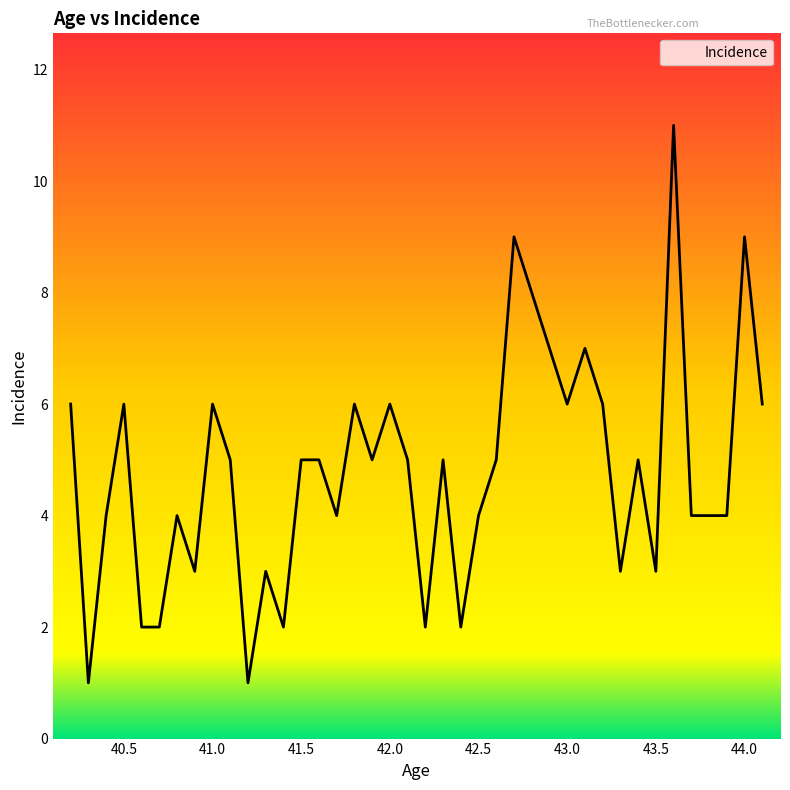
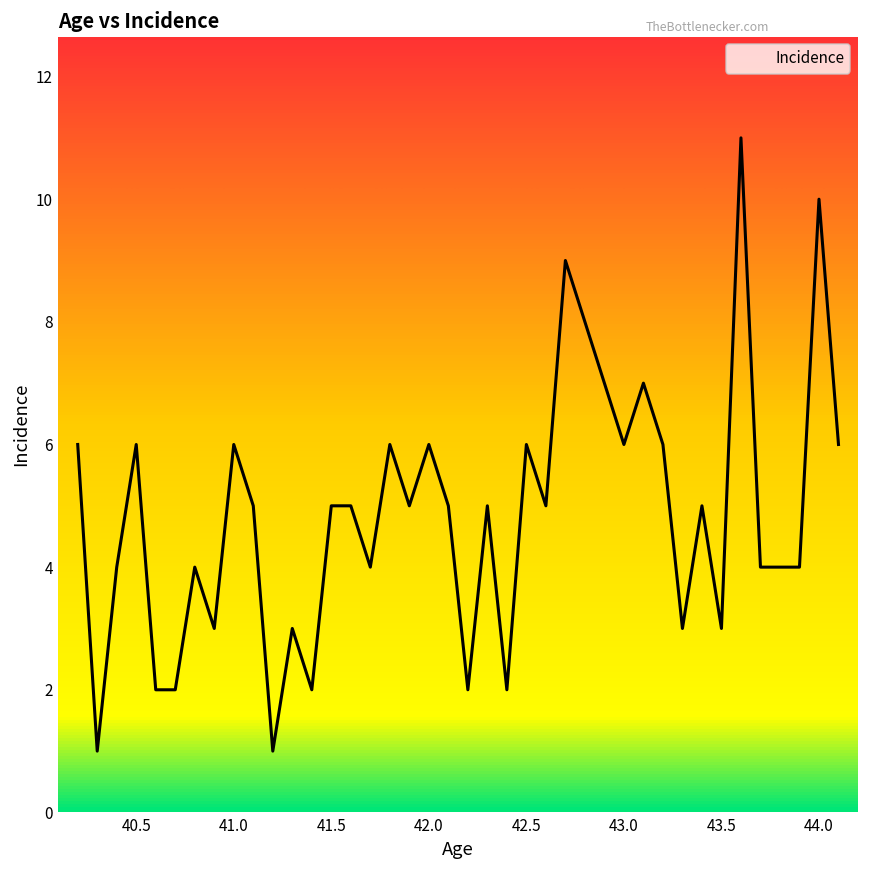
42.5: 4 -> 6
44.0: 9 -> 10
